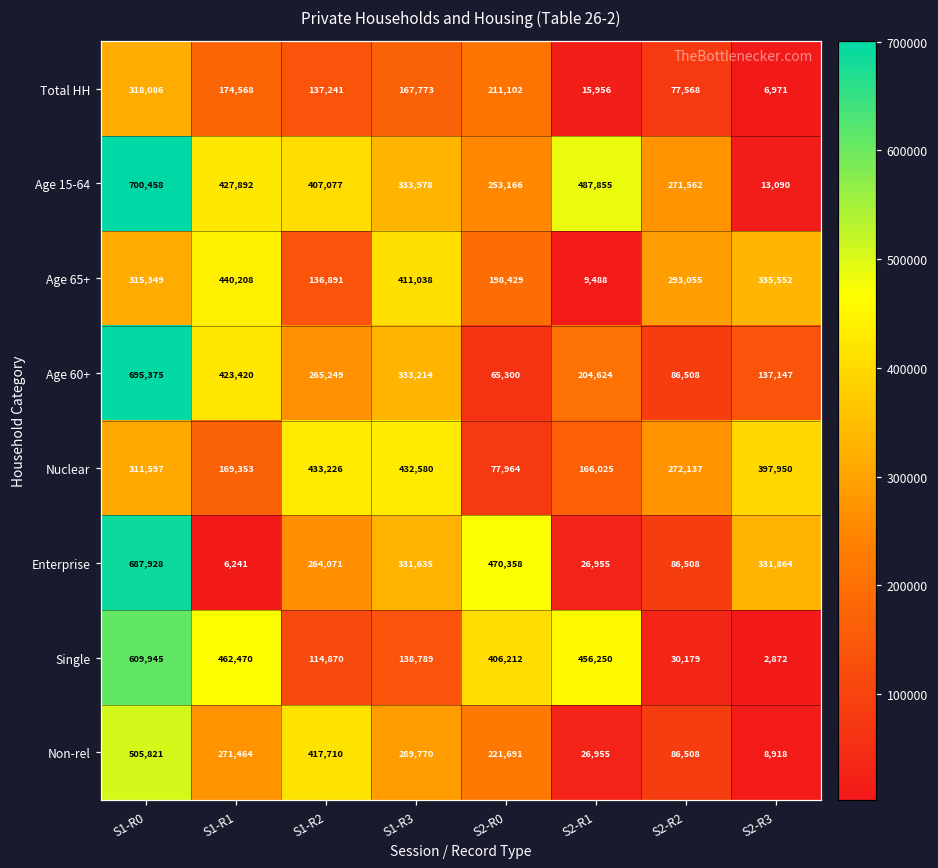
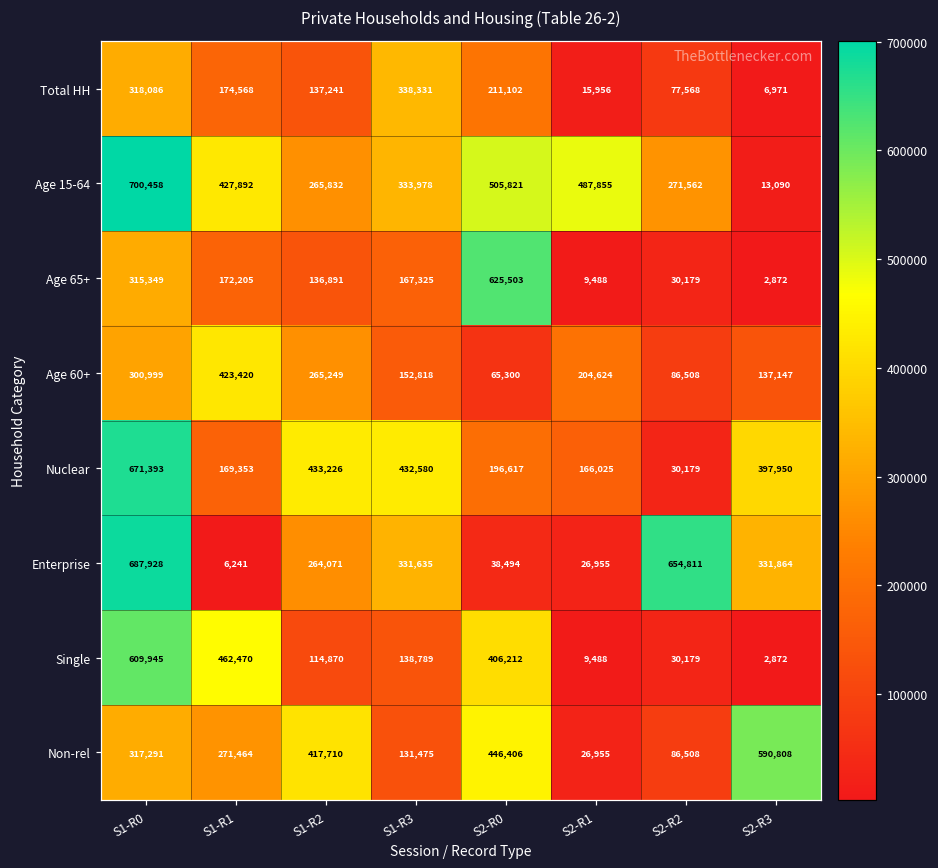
Total HH, S1-R3: 167,773 -> 338,331
Age 15-64, S1-R2: 407,077 -> 265,832
Age 15-64, S2-R0: 253,166 -> 505,821
Age 65+, S1-R1: 440,208 -> 172,205
Age 65+, S1-R3: 411,038 -> 167,325
Age 65+, S2-R0: 198,429 -> 625,503
Age 65+, S2-R2: 293,055 -> 30,179
Age 65+, S2-R3: 335,552 -> 2,872
Age 60+, S1-R0: 695,375 -> 300,999
Age 60+, S1-R3: 333,214 -> 152,818
Nuclear, S1-R0: 311,597 -> 671,393
Nuclear, S2-R0: 77,964 -> 196,617
Nuclear, S2-R2: 272,137 -> 30,179
Enterprise, S2-R0: 470,358 -> 38,494
Enterprise, S2-R2: 86,508 -> 654,811
Single, S2-R1: 456,250 -> 9,488
Non-rel, S1-R0: 505,821 -> 317,291
Non-rel, S1-R3: 289,770 -> 131,475
Non-rel, S2-R0: 221,691 -> 446,406
Non-rel, S2-R3: 8,918 -> 590,808
